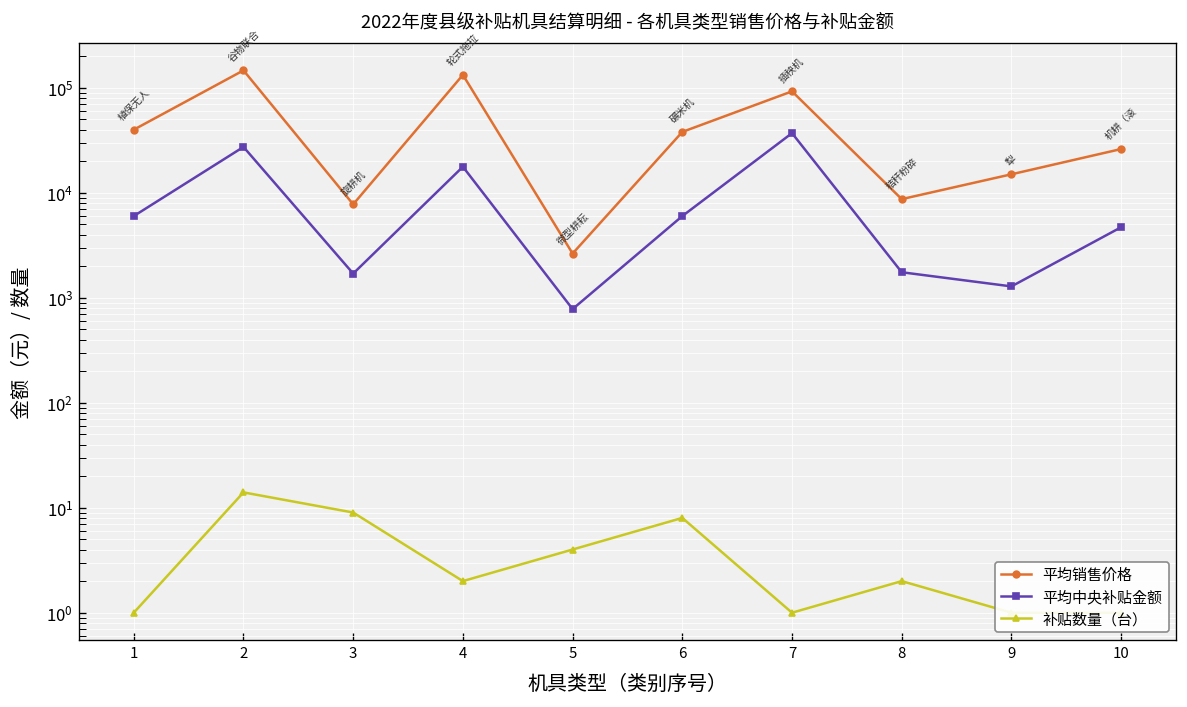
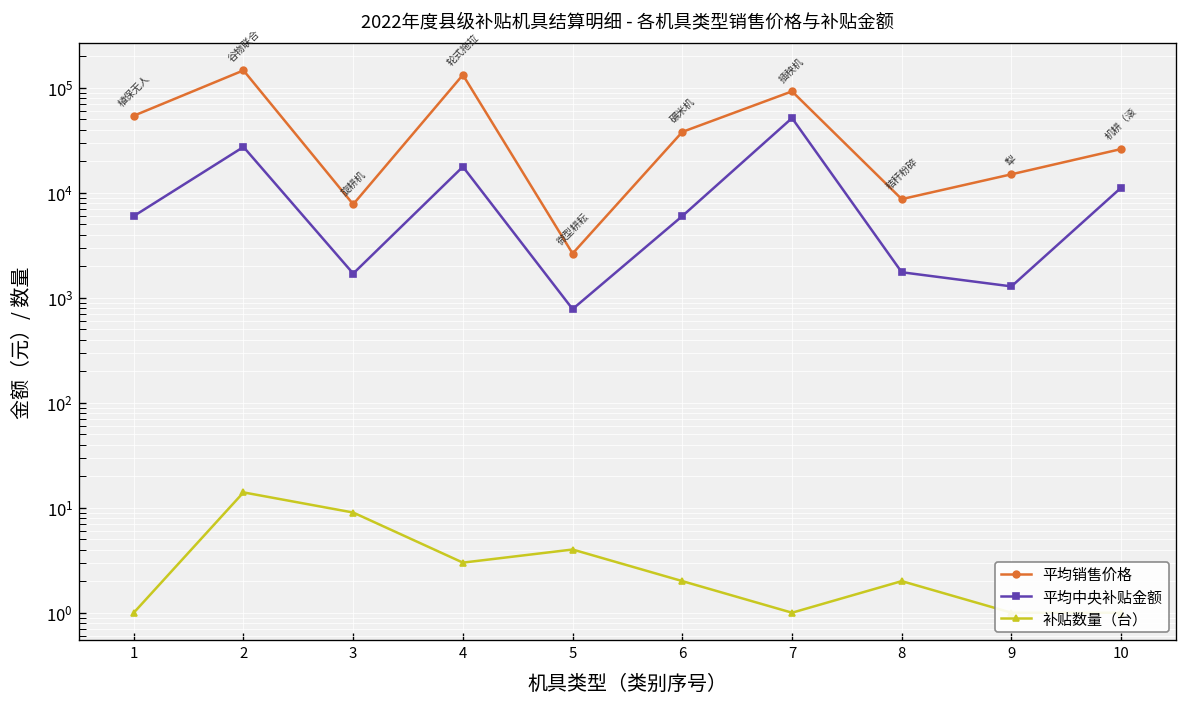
平均销售价格, 1: 40000 -> 50000
补贴数量（台）, 4: 2 -> 3
补贴数量（台）, 6: 8 -> 2
平均中央补贴金额, 7: 37000 -> 50000
平均中央补贴金额, 10: 5000 -> 11000
